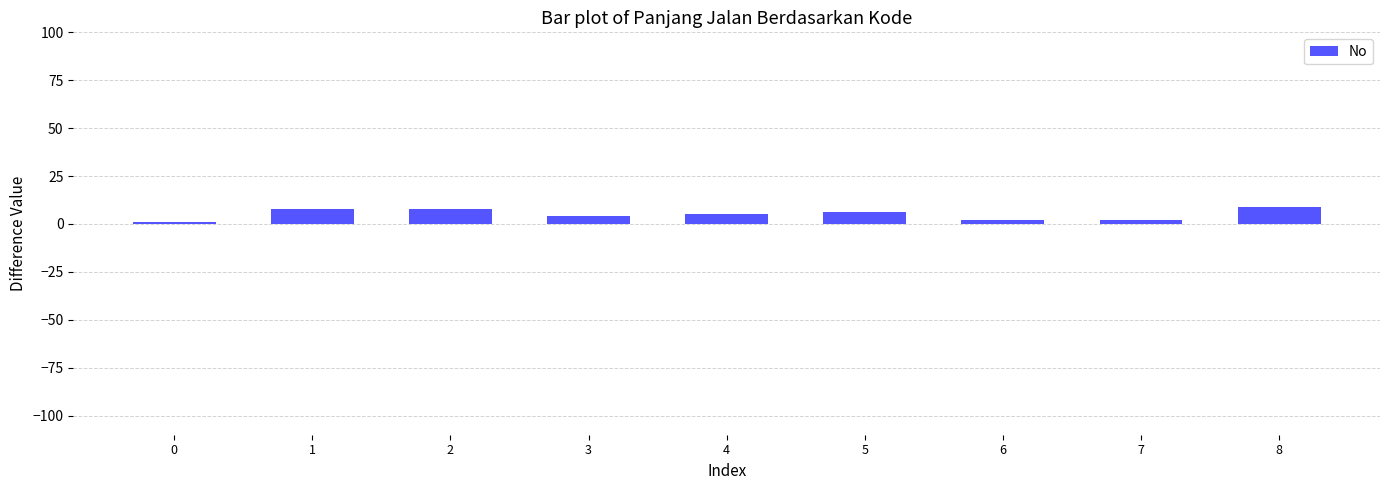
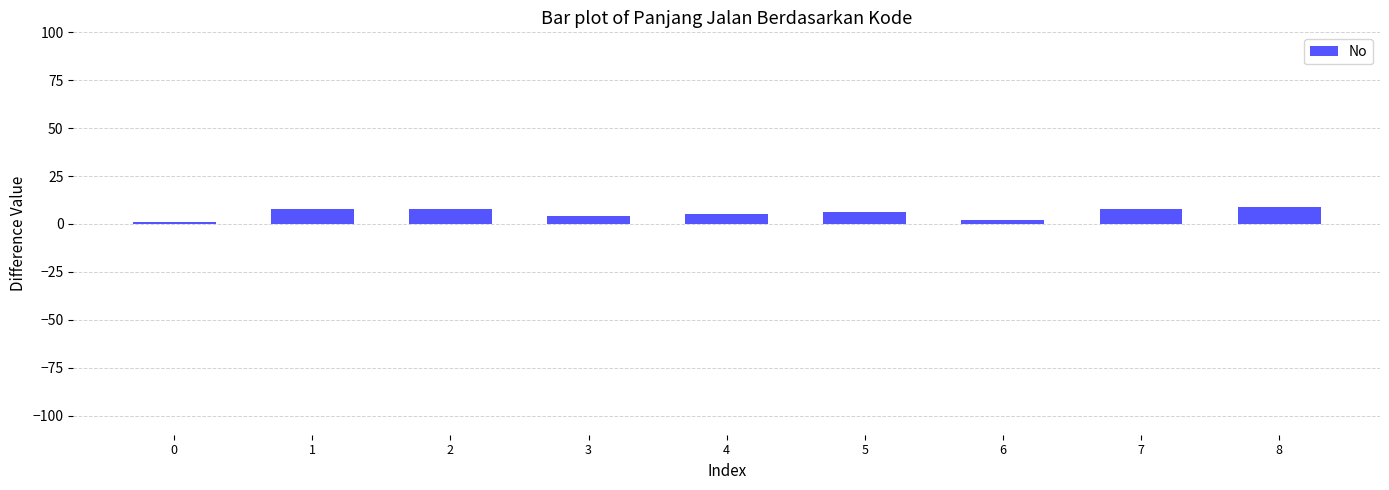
7: 2 -> 8
